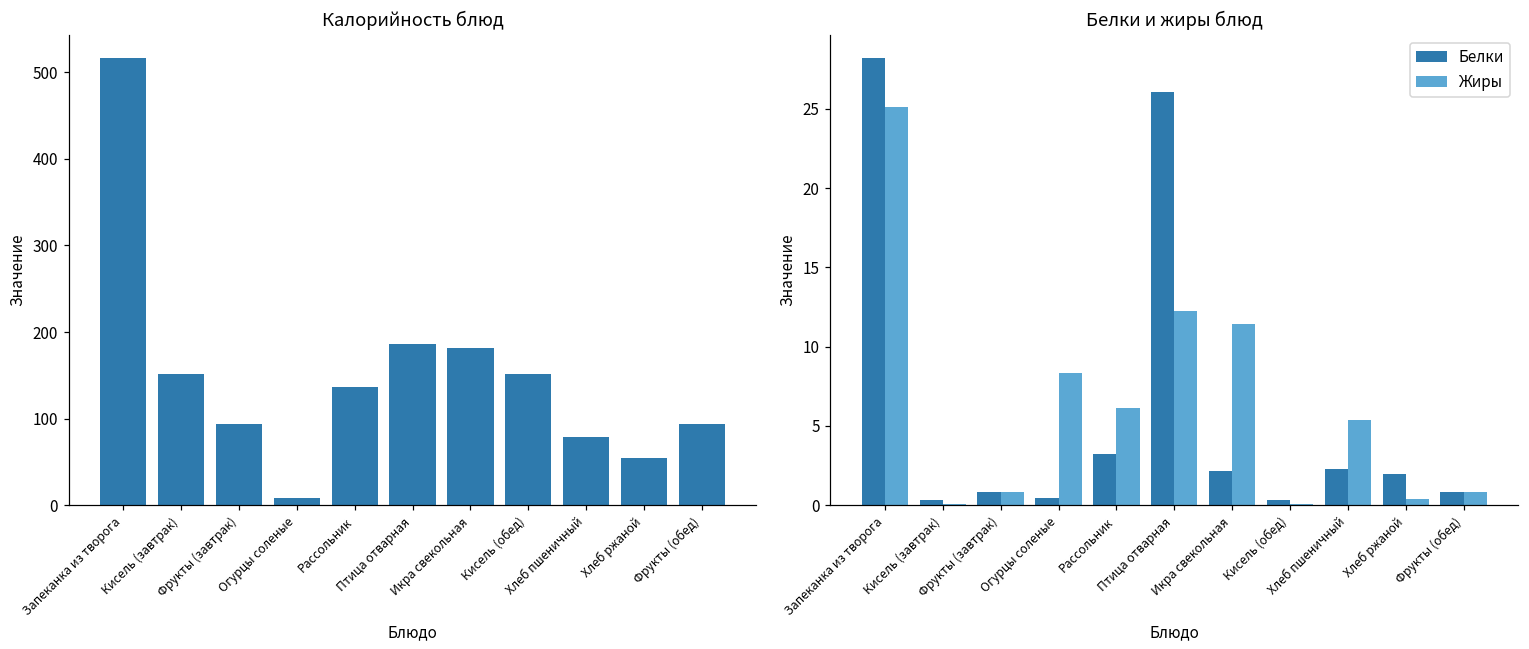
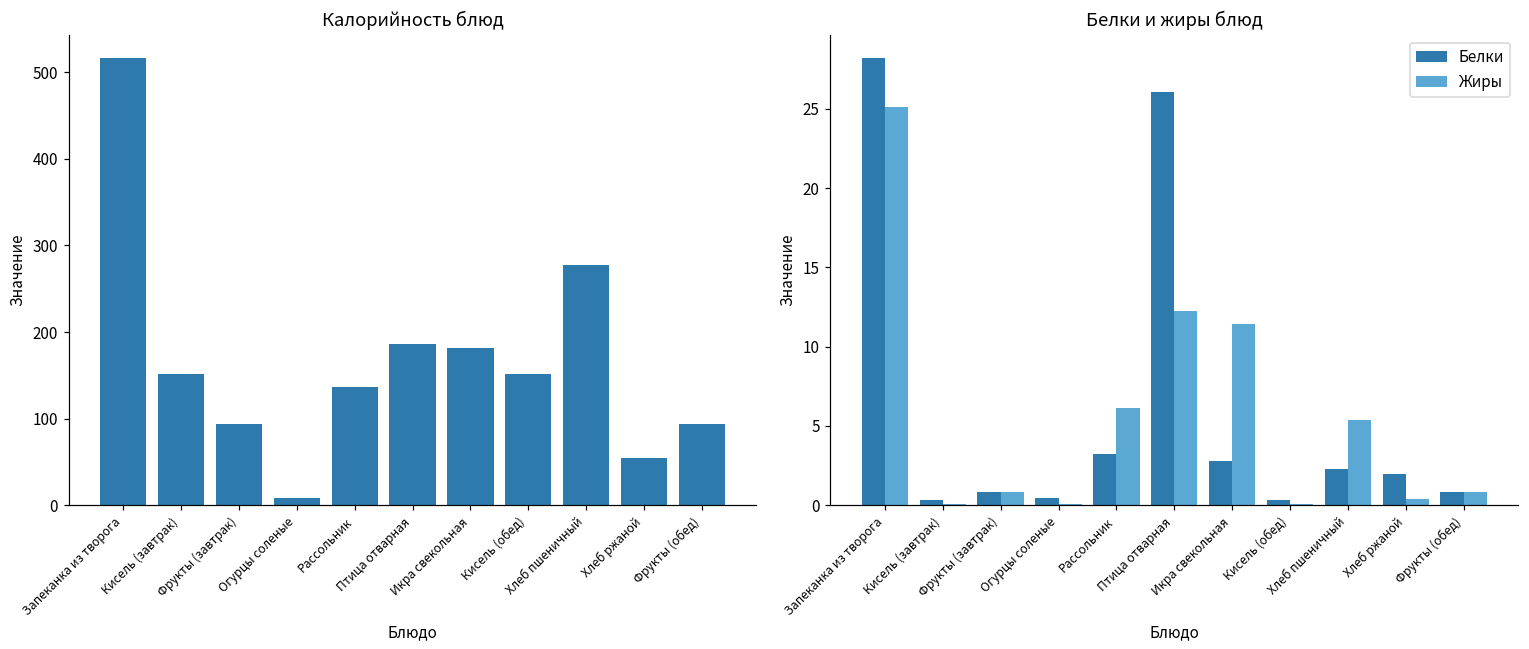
Калорийность блюд, Хлеб пшеничный: 80 -> 280
Белки и жиры блюд, Жиры, Огурцы соленые: 8.3 -> 0.1
Белки и жиры блюд, Белки, Икра свекольная: 2.2 -> 2.8
